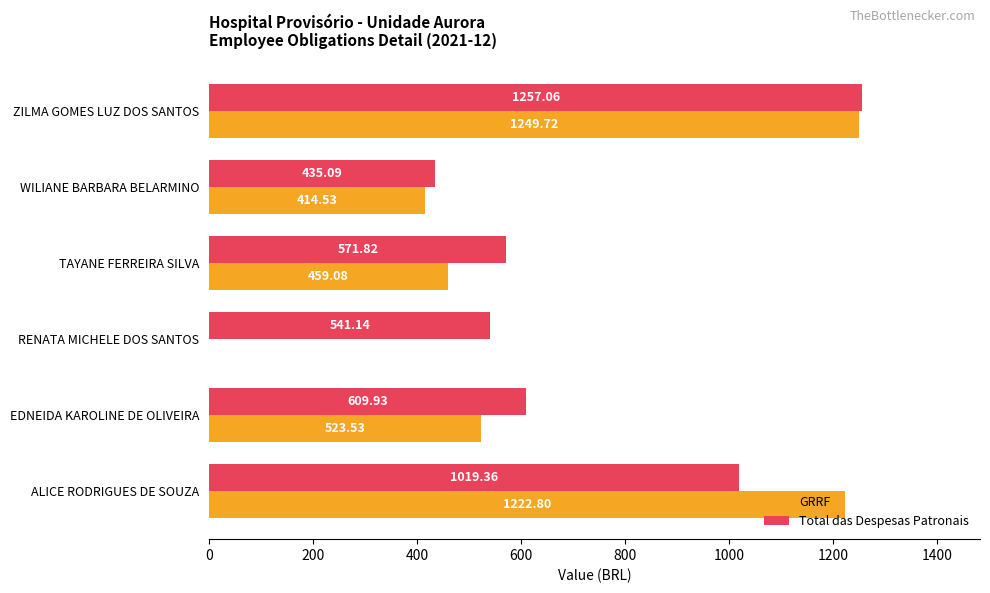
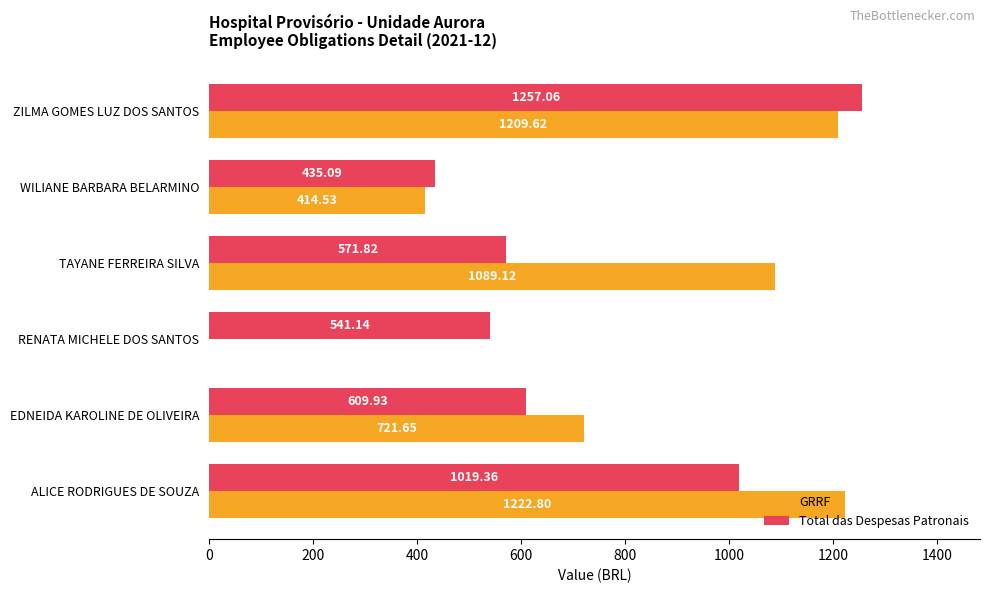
GRRF, ZILMA GOMES LUZ DOS SANTOS: 1249.72 -> 1209.62
GRRF, TAYANE FERREIRA SILVA: 459.08 -> 1089.12
GRRF, EDNEIDA KAROLINE DE OLIVEIRA: 523.53 -> 721.65
